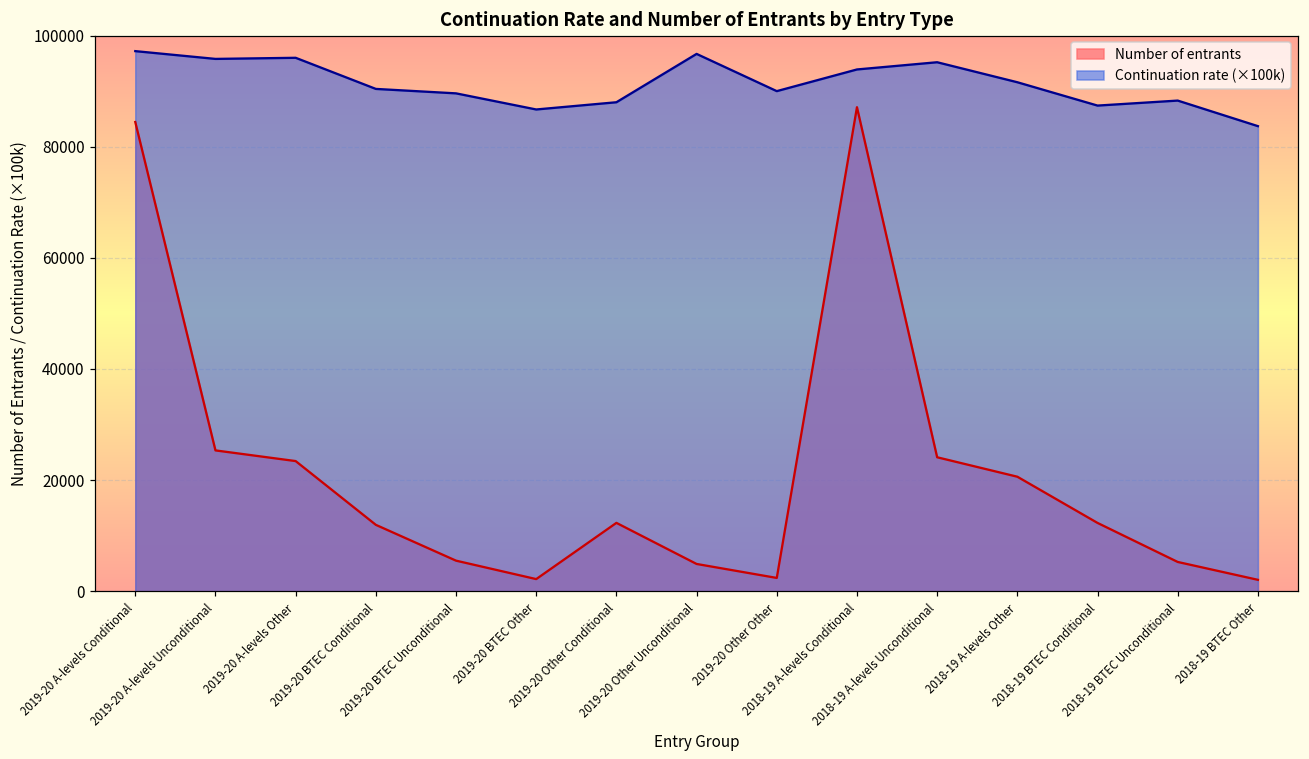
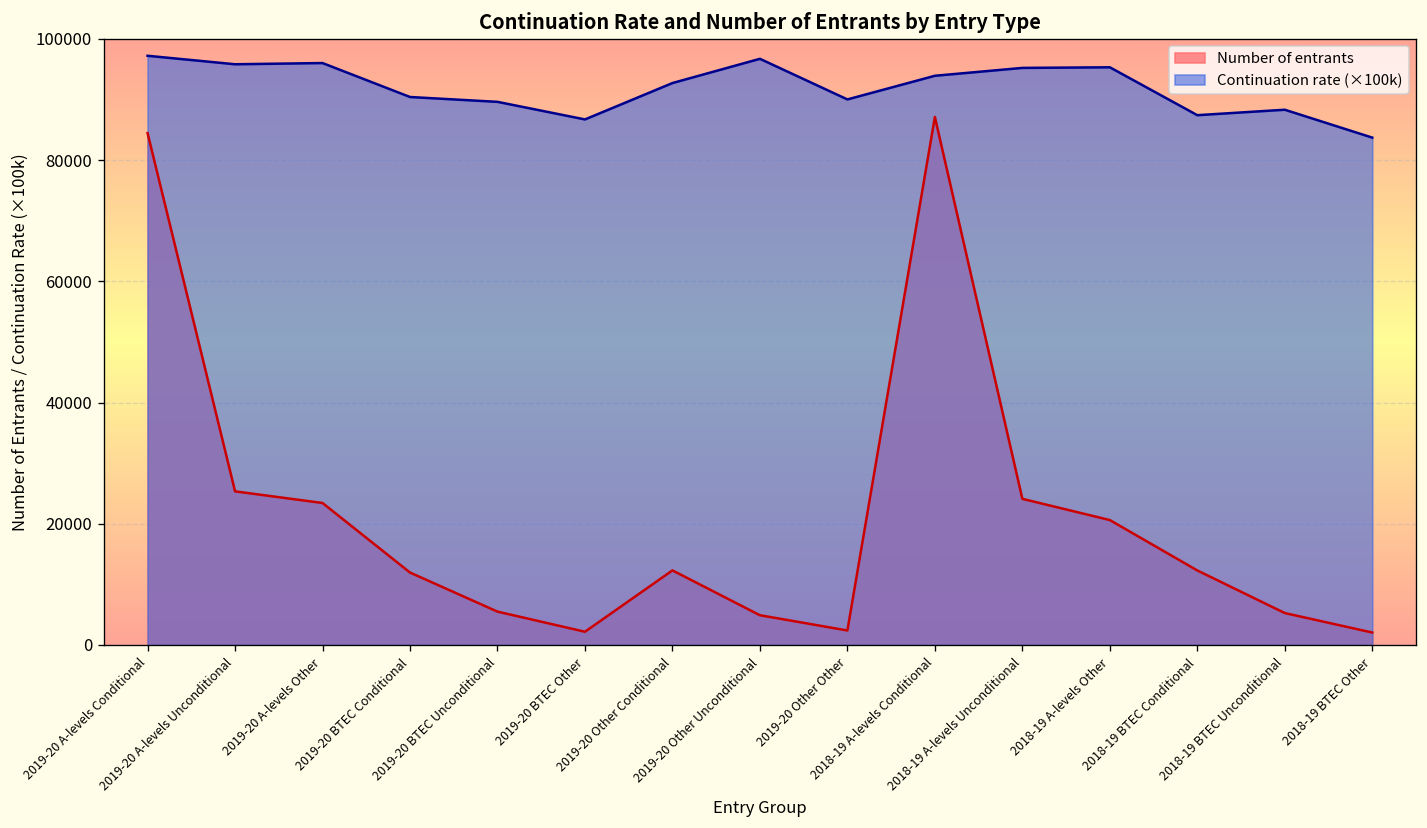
Continuation rate (×100k), 2019-20 Other Conditional: 88000 -> 93000
Continuation rate (×100k), 2018-19 A-levels Other: 92000 -> 95000
